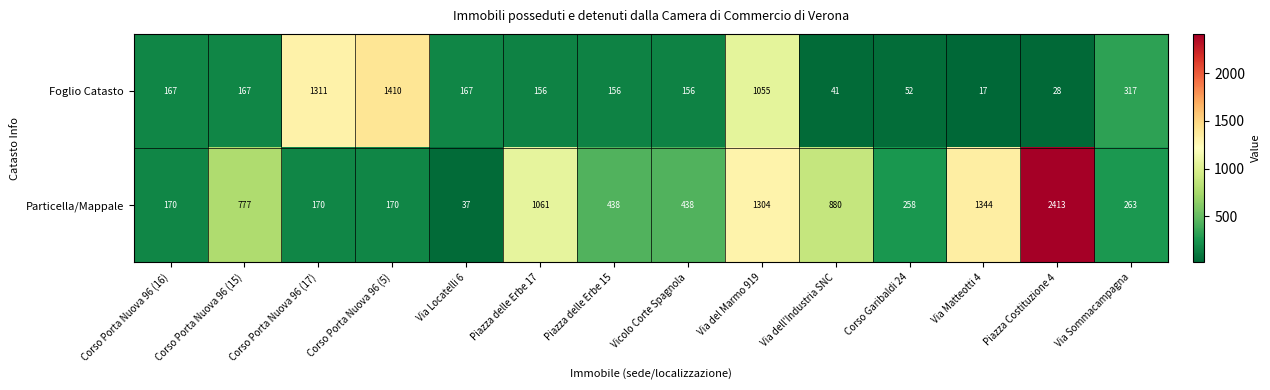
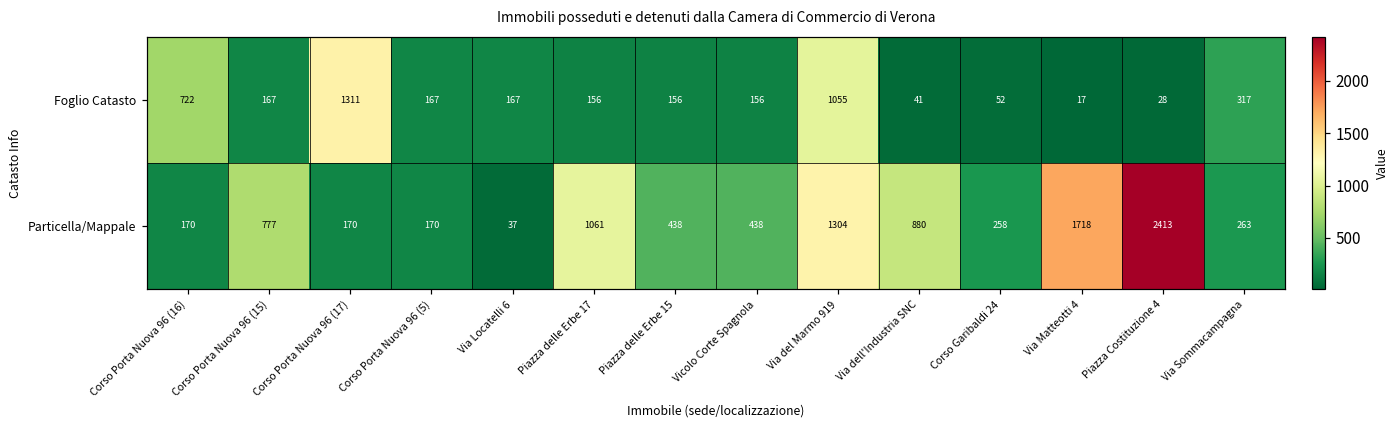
Foglio Catasto, Corso Porta Nuova 96 (16): 167 -> 722
Foglio Catasto, Corso Porta Nuova 96 (5): 1410 -> 167
Particella/Mappale, Via Matteotti 4: 1344 -> 1718
